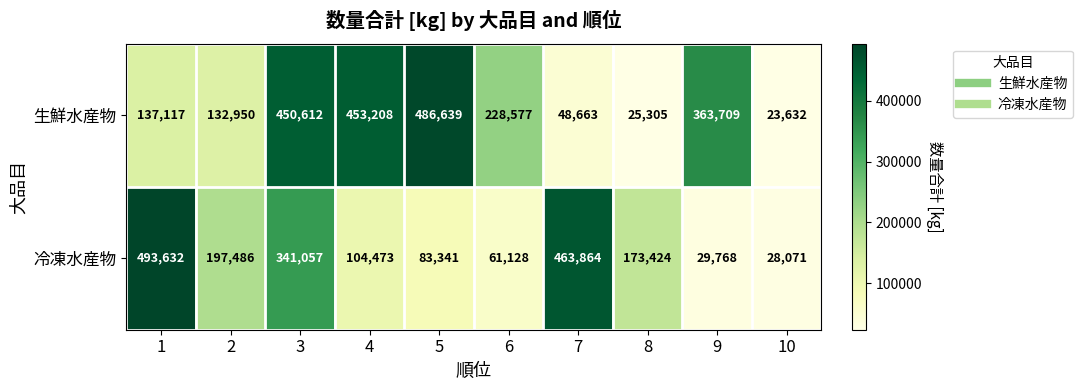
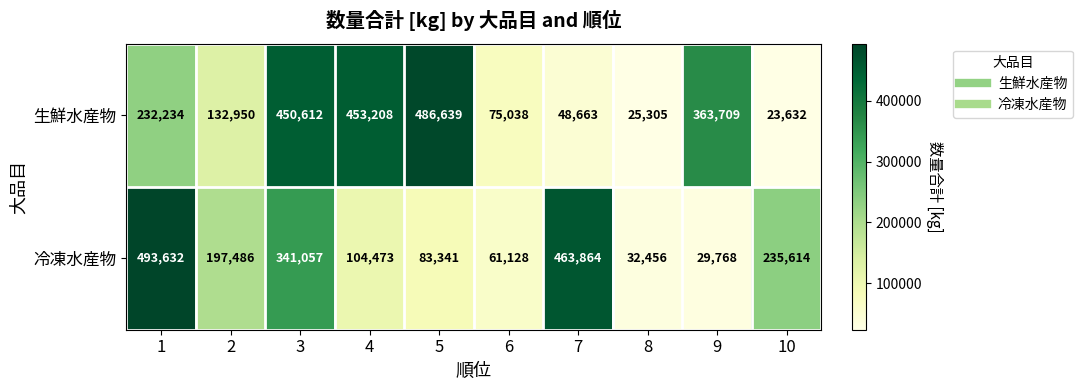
生鮮水産物, 1: 137,117 -> 232,234
生鮮水産物, 6: 228,577 -> 75,038
冷凍水産物, 8: 173,424 -> 32,456
冷凍水産物, 10: 28,071 -> 235,614
